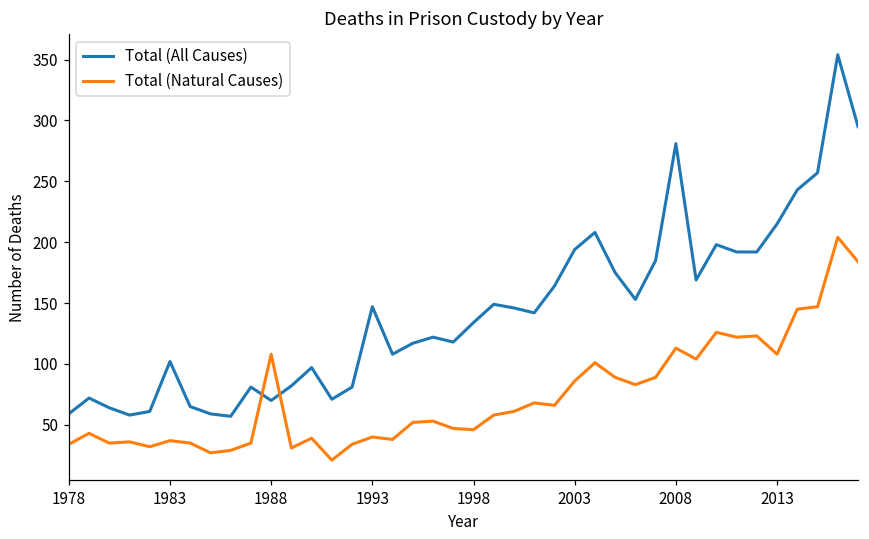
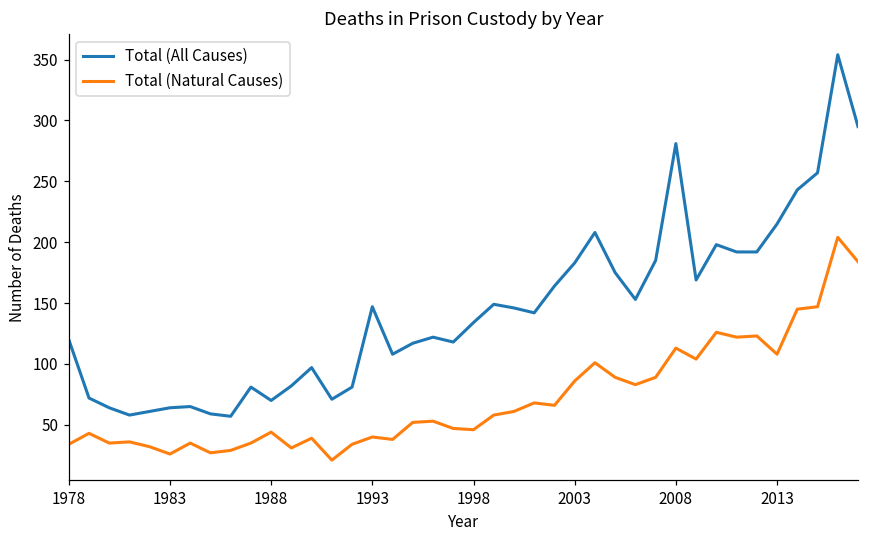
Total (All Causes), 1978: 59 -> 120
Total (All Causes), 1983: 102 -> 64
Total (Natural Causes), 1983: 37 -> 26
Total (Natural Causes), 1988: 108 -> 44
Total (All Causes), 2003: 194 -> 183
